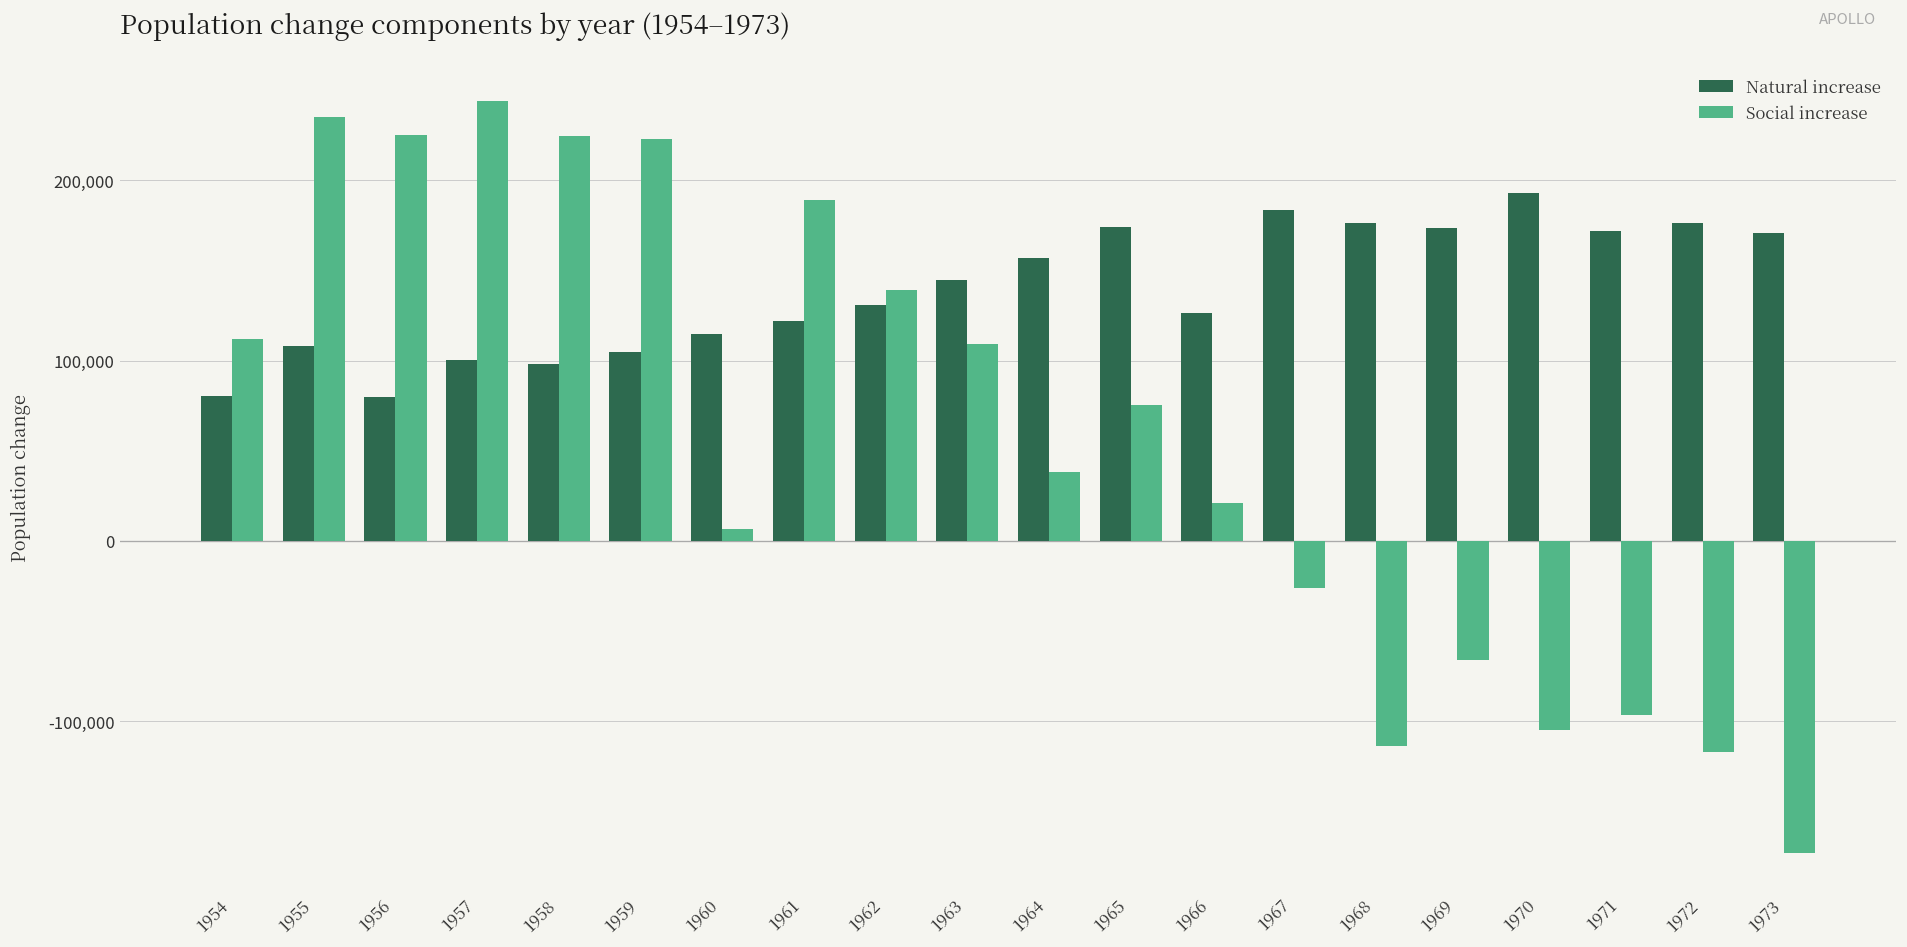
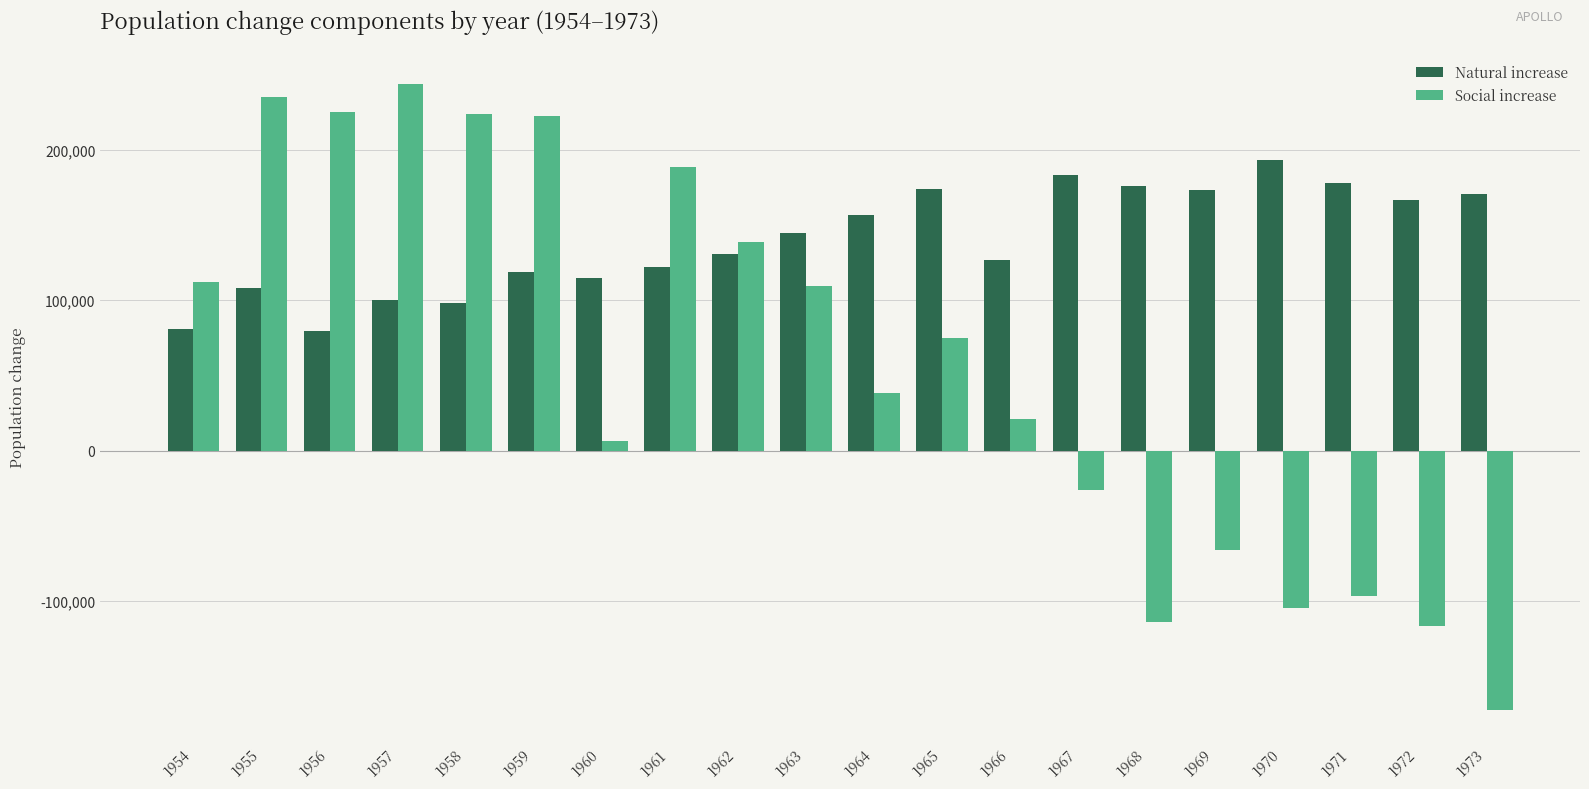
Natural increase, 1959: 105,000 -> 119,000
Natural increase, 1971: 172,000 -> 178,000
Natural increase, 1972: 176,000 -> 167,000
